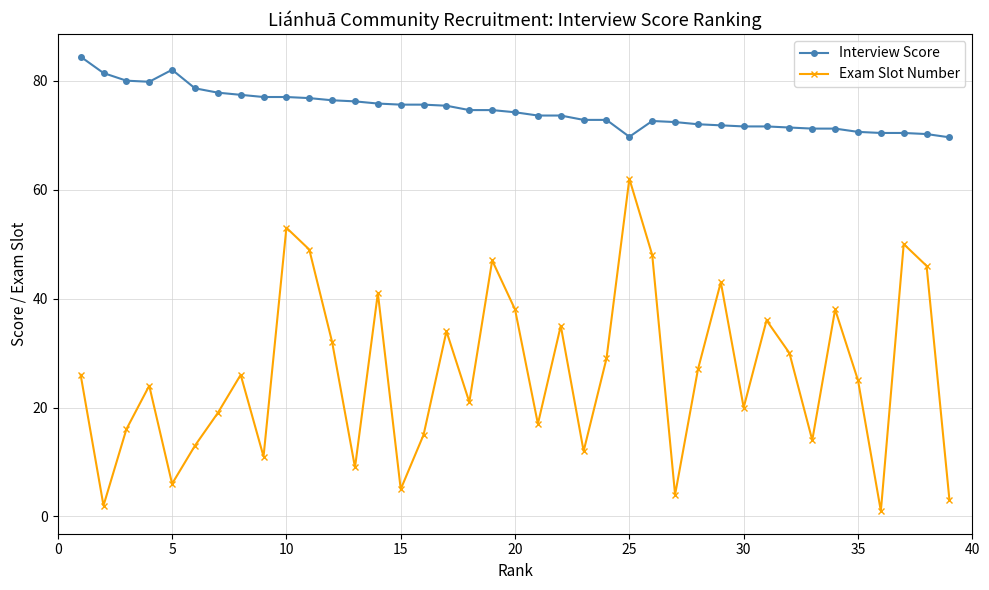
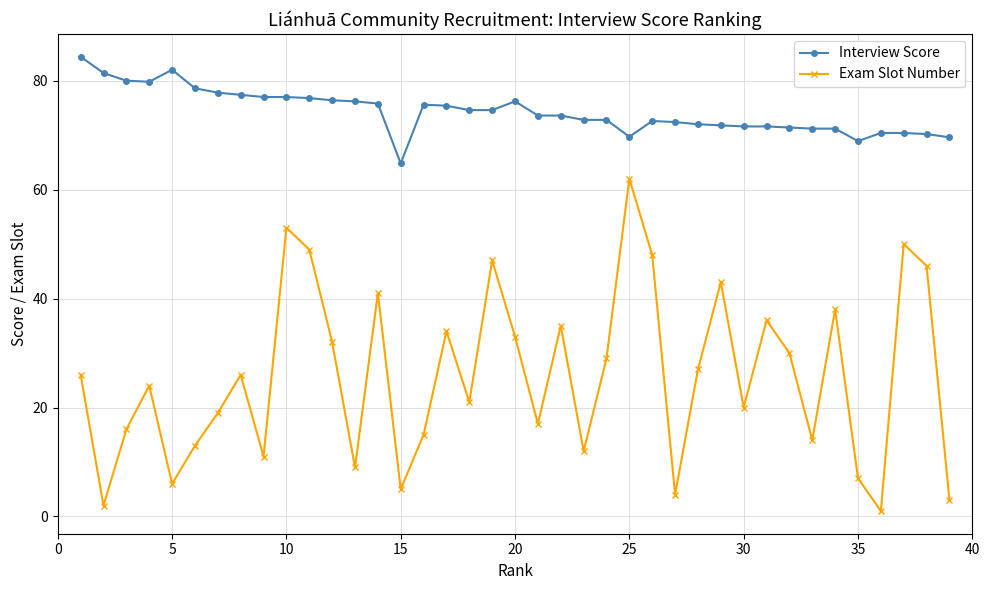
Interview Score, 15: 76 -> 65
Interview Score, 20: 74 -> 76
Exam Slot Number, 20: 38 -> 33
Interview Score, 35: 71 -> 69
Exam Slot Number, 35: 25 -> 7
